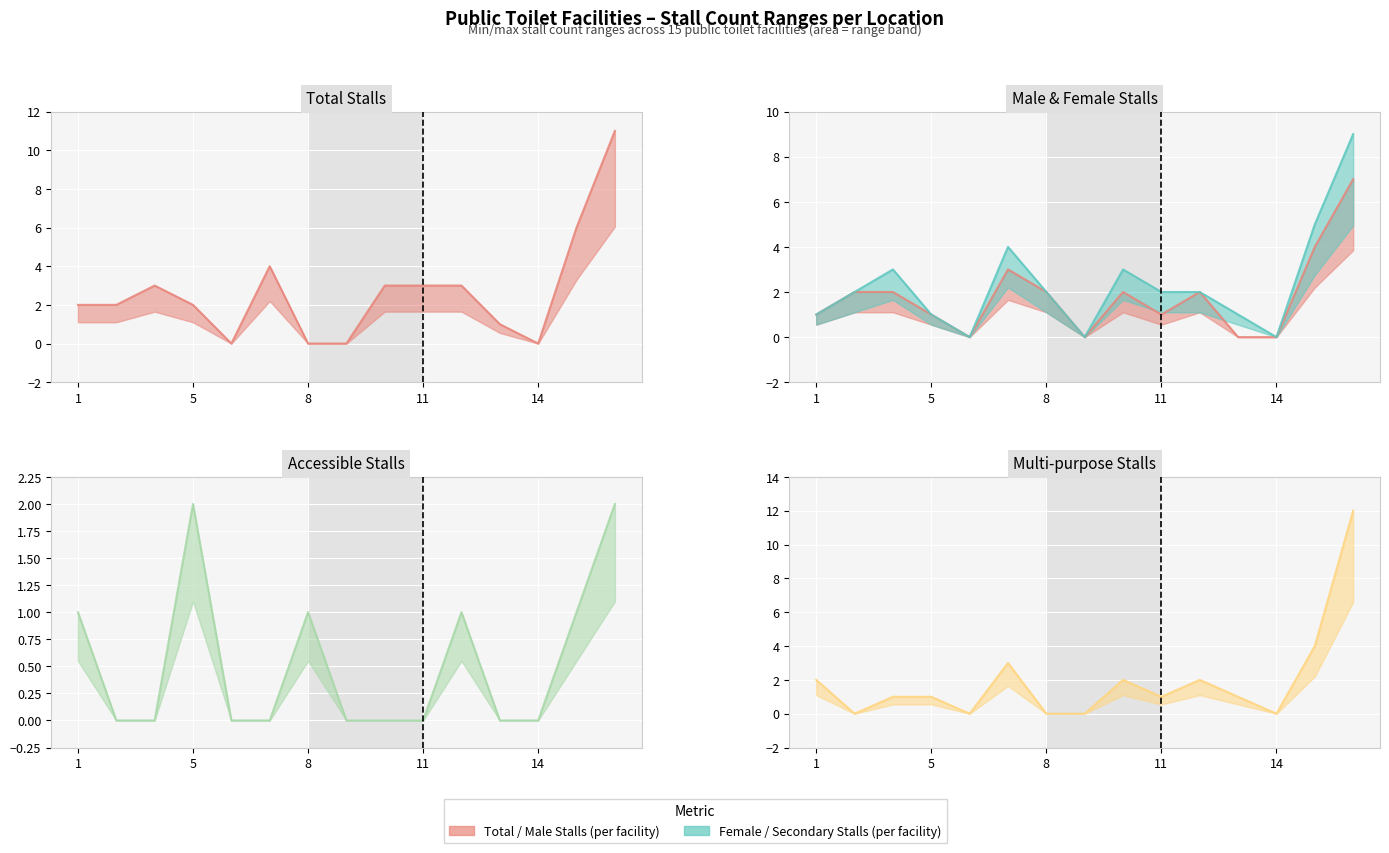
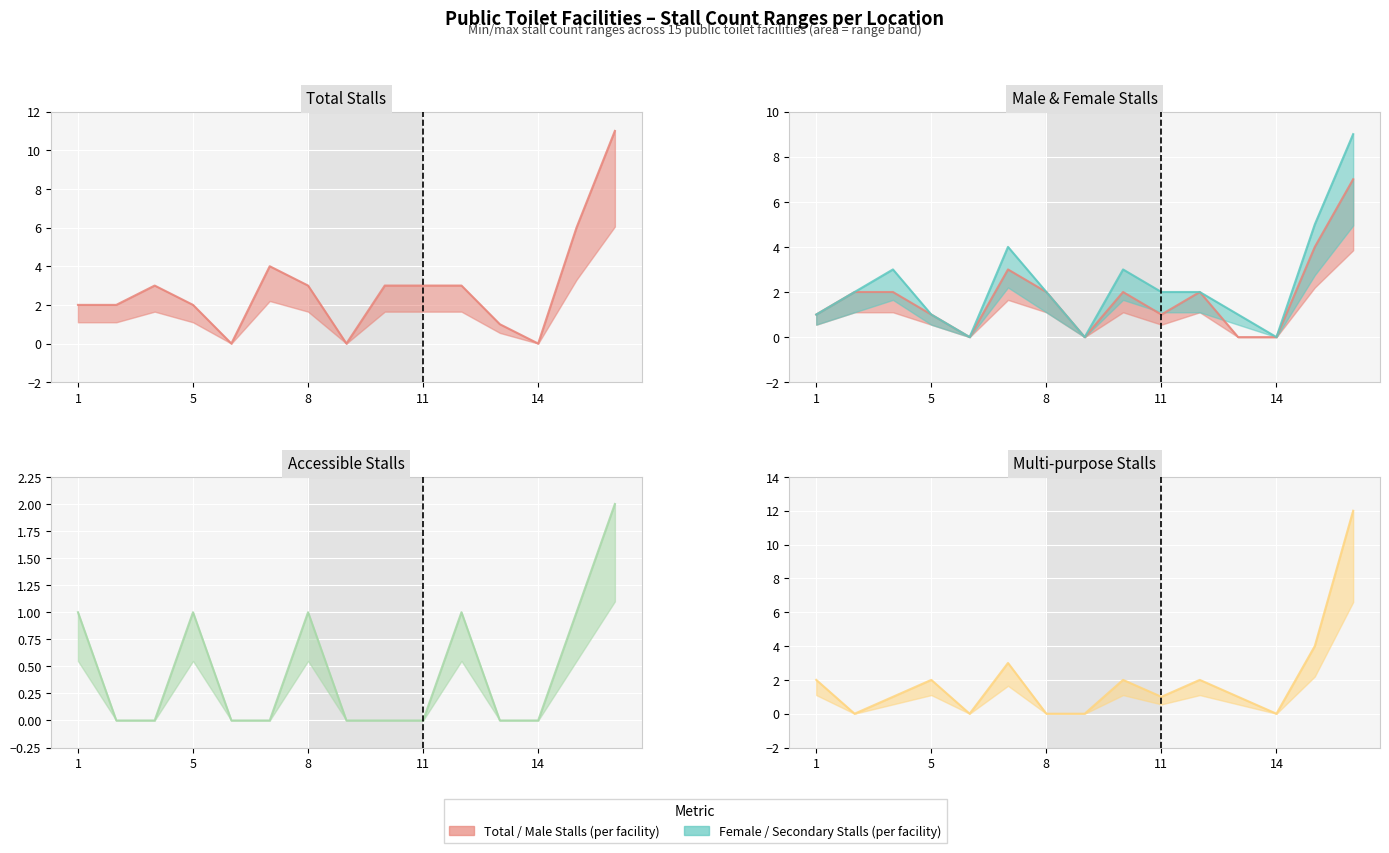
Total Stalls, 8: 0 -> 3
Accessible Stalls, 5: 2 -> 1
Multi-purpose Stalls, 5: 1 -> 2
